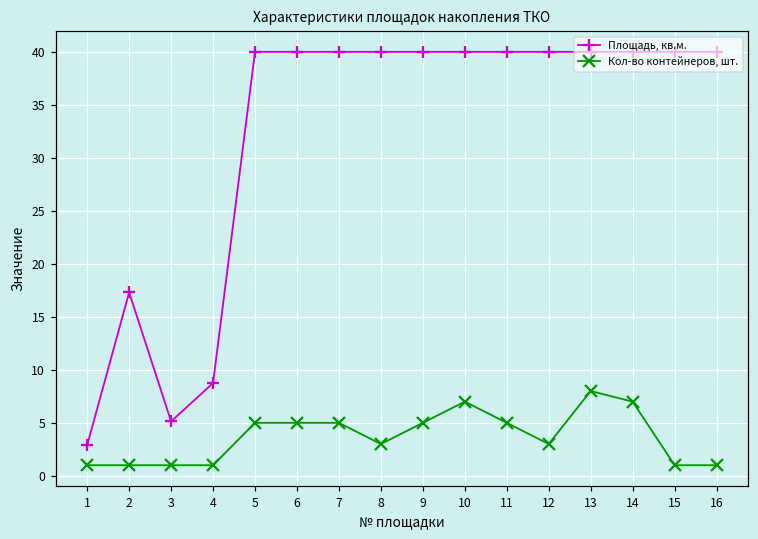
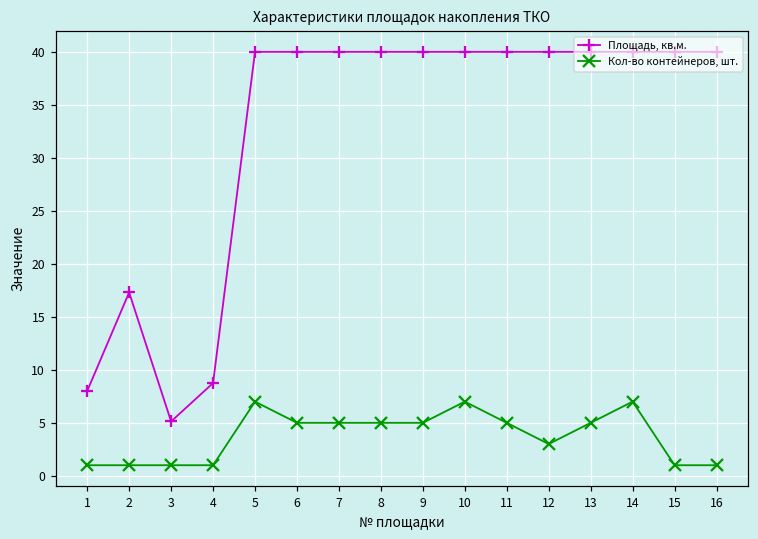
Площадь, кв.м., 1: 3 -> 8
Кол-во контейнеров, шт., 5: 5 -> 7
Кол-во контейнеров, шт., 8: 3 -> 5
Кол-во контейнеров, шт., 13: 8 -> 5
